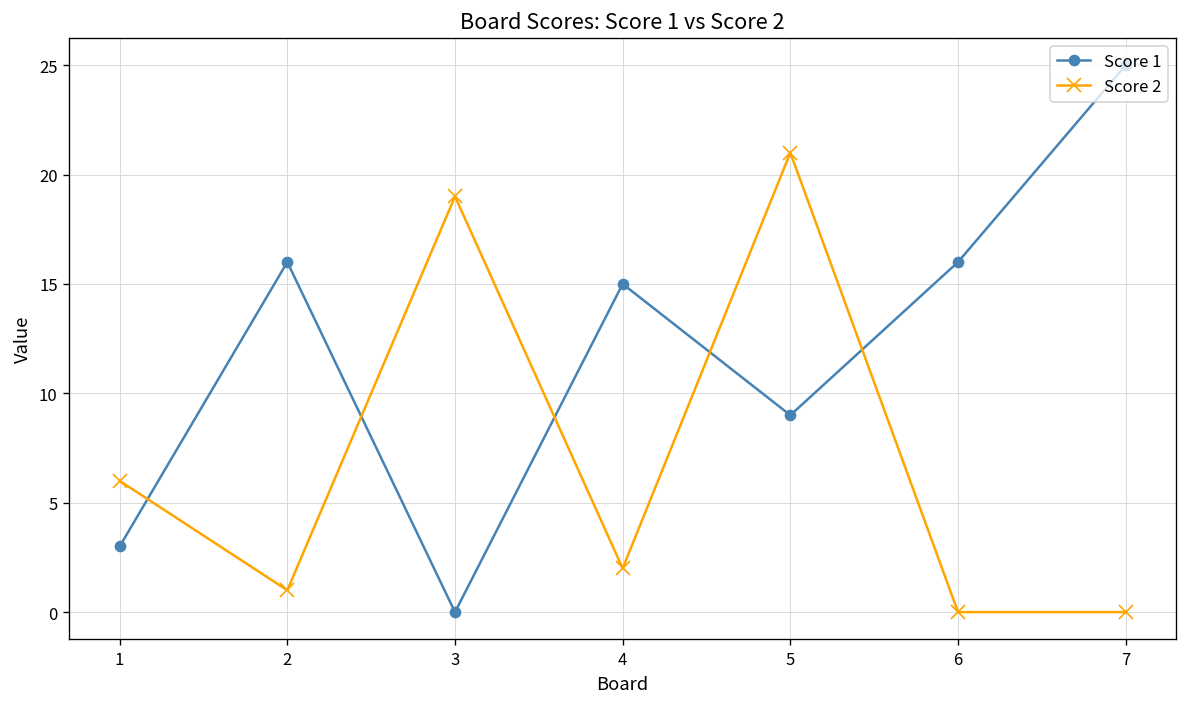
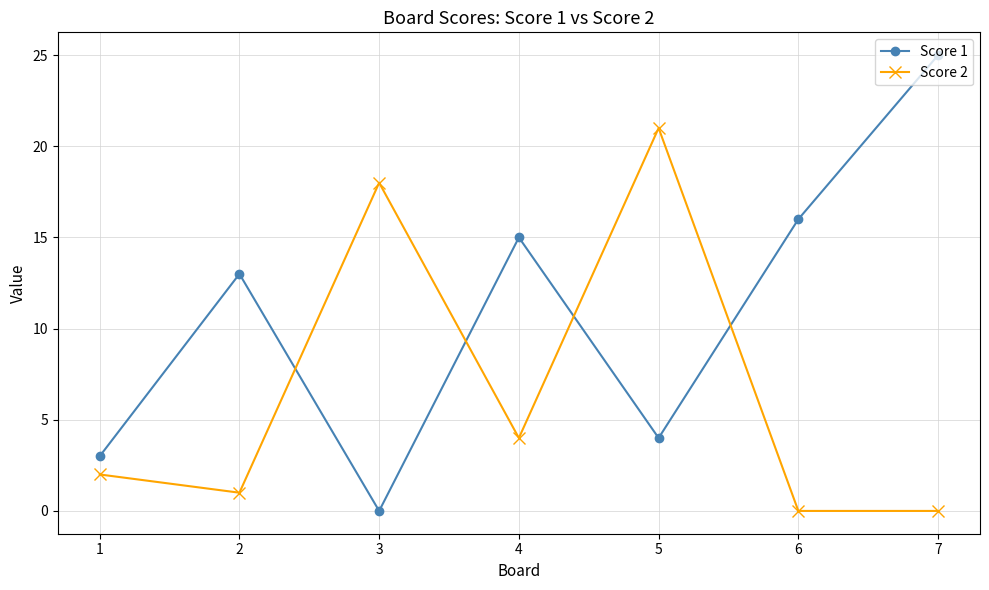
Score 2, 1: 6 -> 2
Score 1, 2: 16 -> 13
Score 2, 3: 19 -> 18
Score 2, 4: 2 -> 4
Score 1, 5: 9 -> 4
